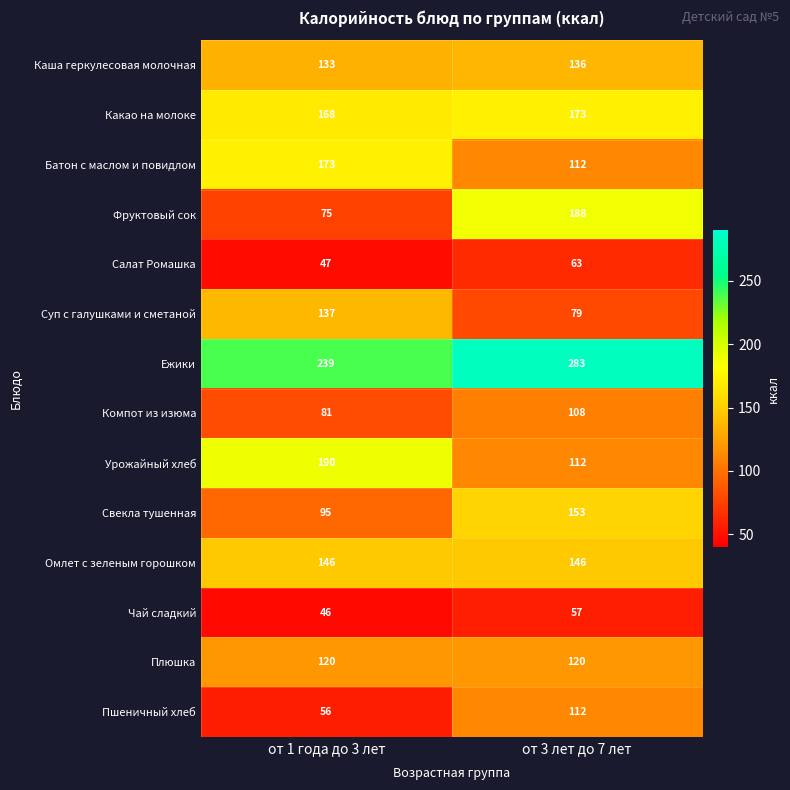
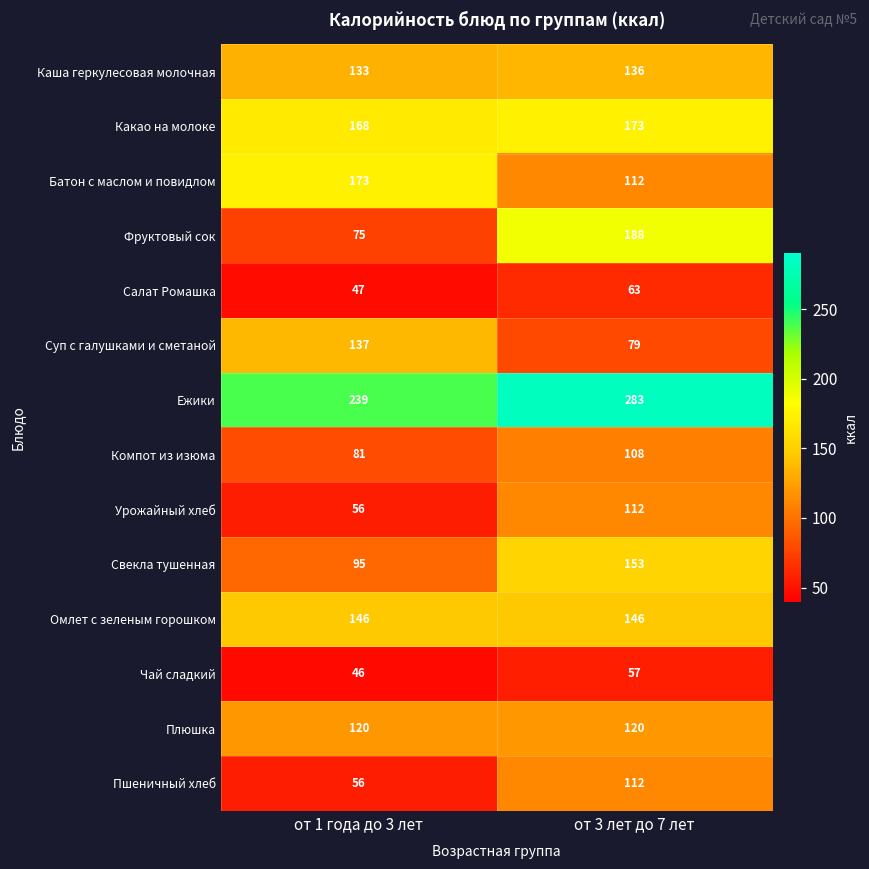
Урожайный хлеб, от 1 года до 3 лет: 190 -> 56
